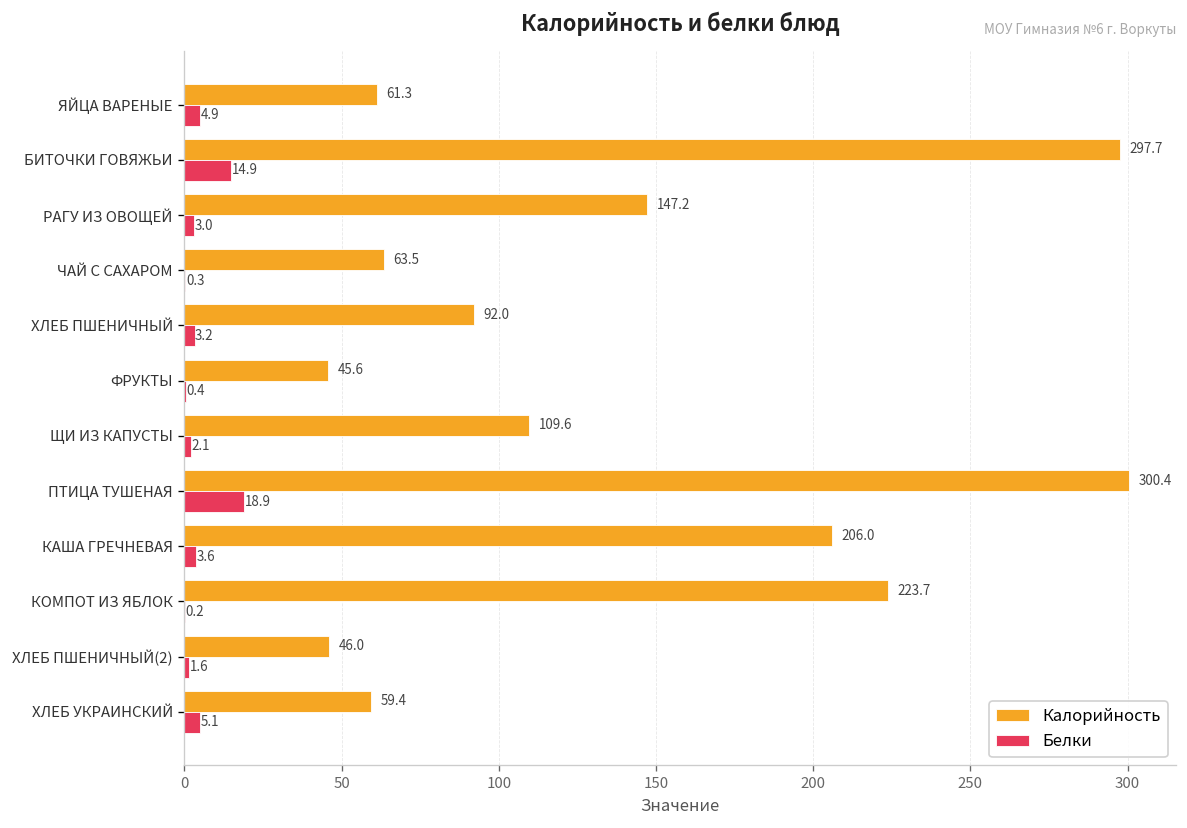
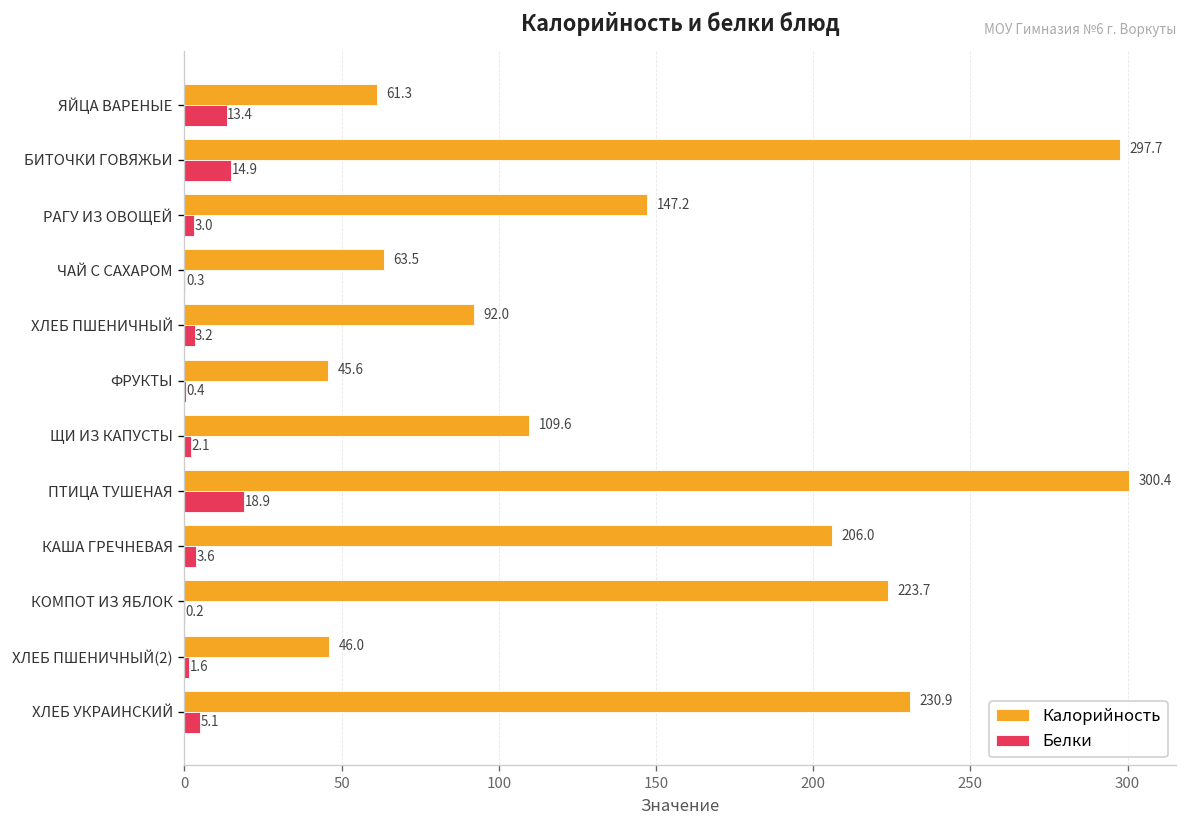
Белки, ЯЙЦА ВАРЕНЫЕ: 4.9 -> 13.4
Калорийность, ХЛЕБ УКРАИНСКИЙ: 59.4 -> 230.9
